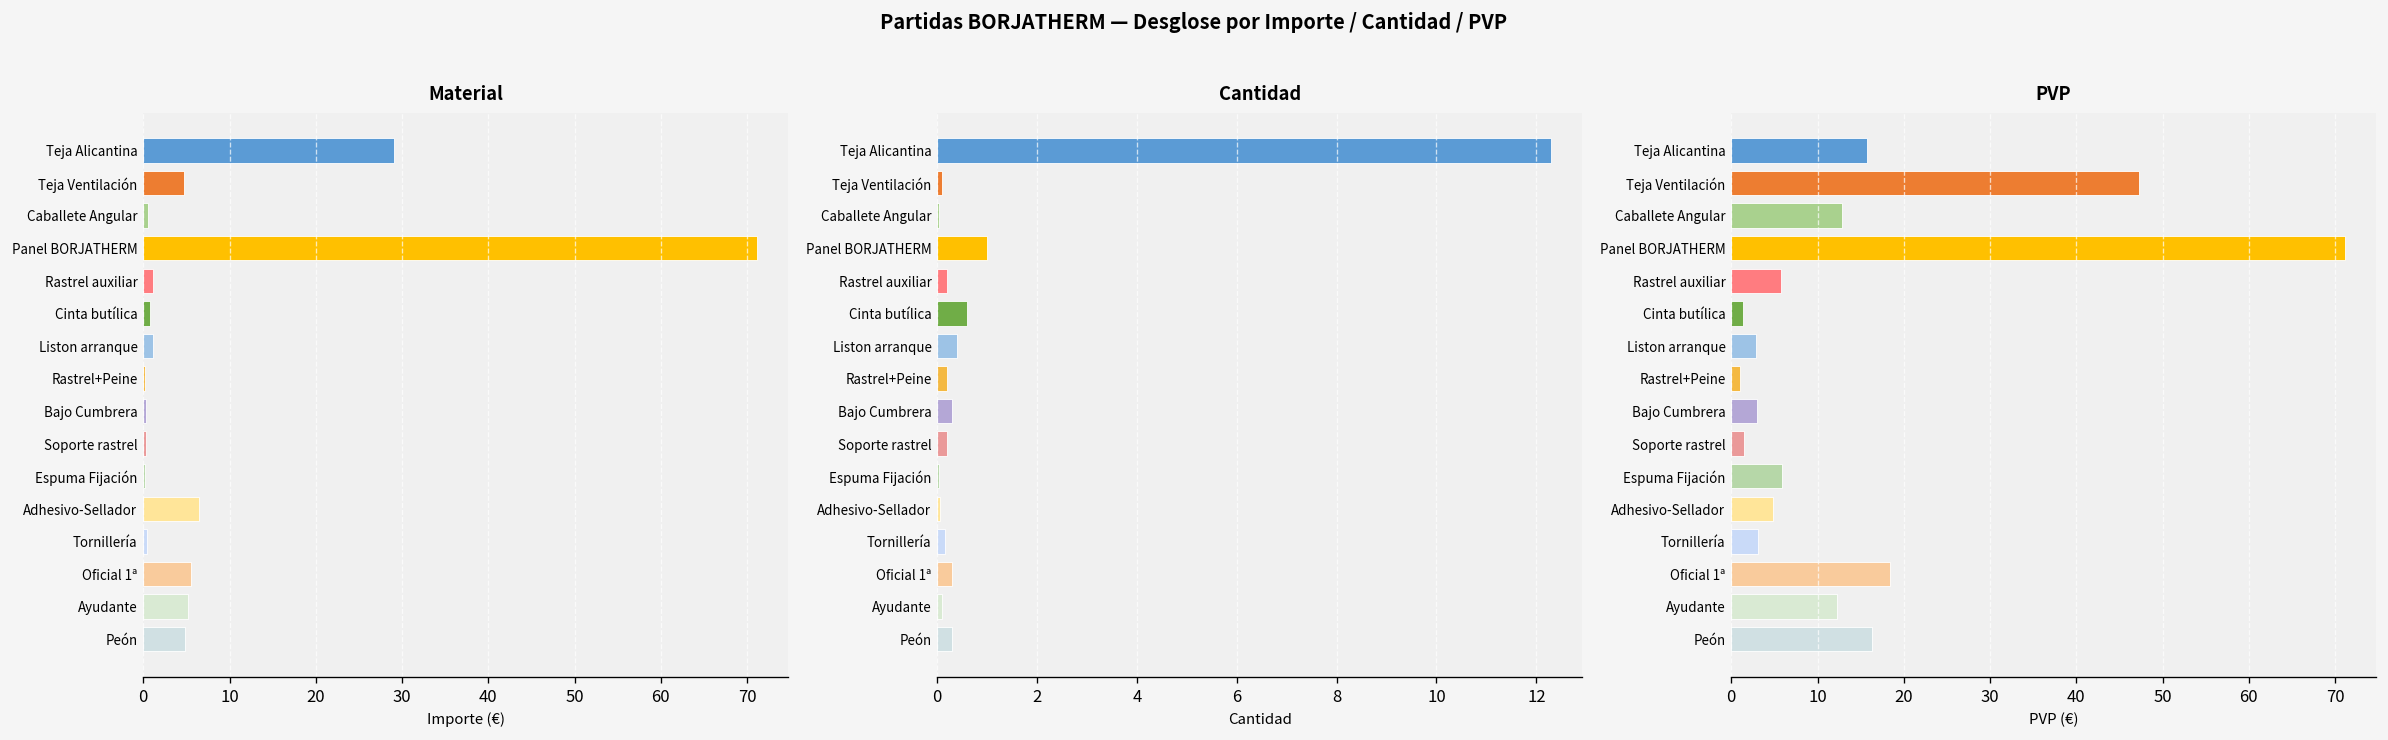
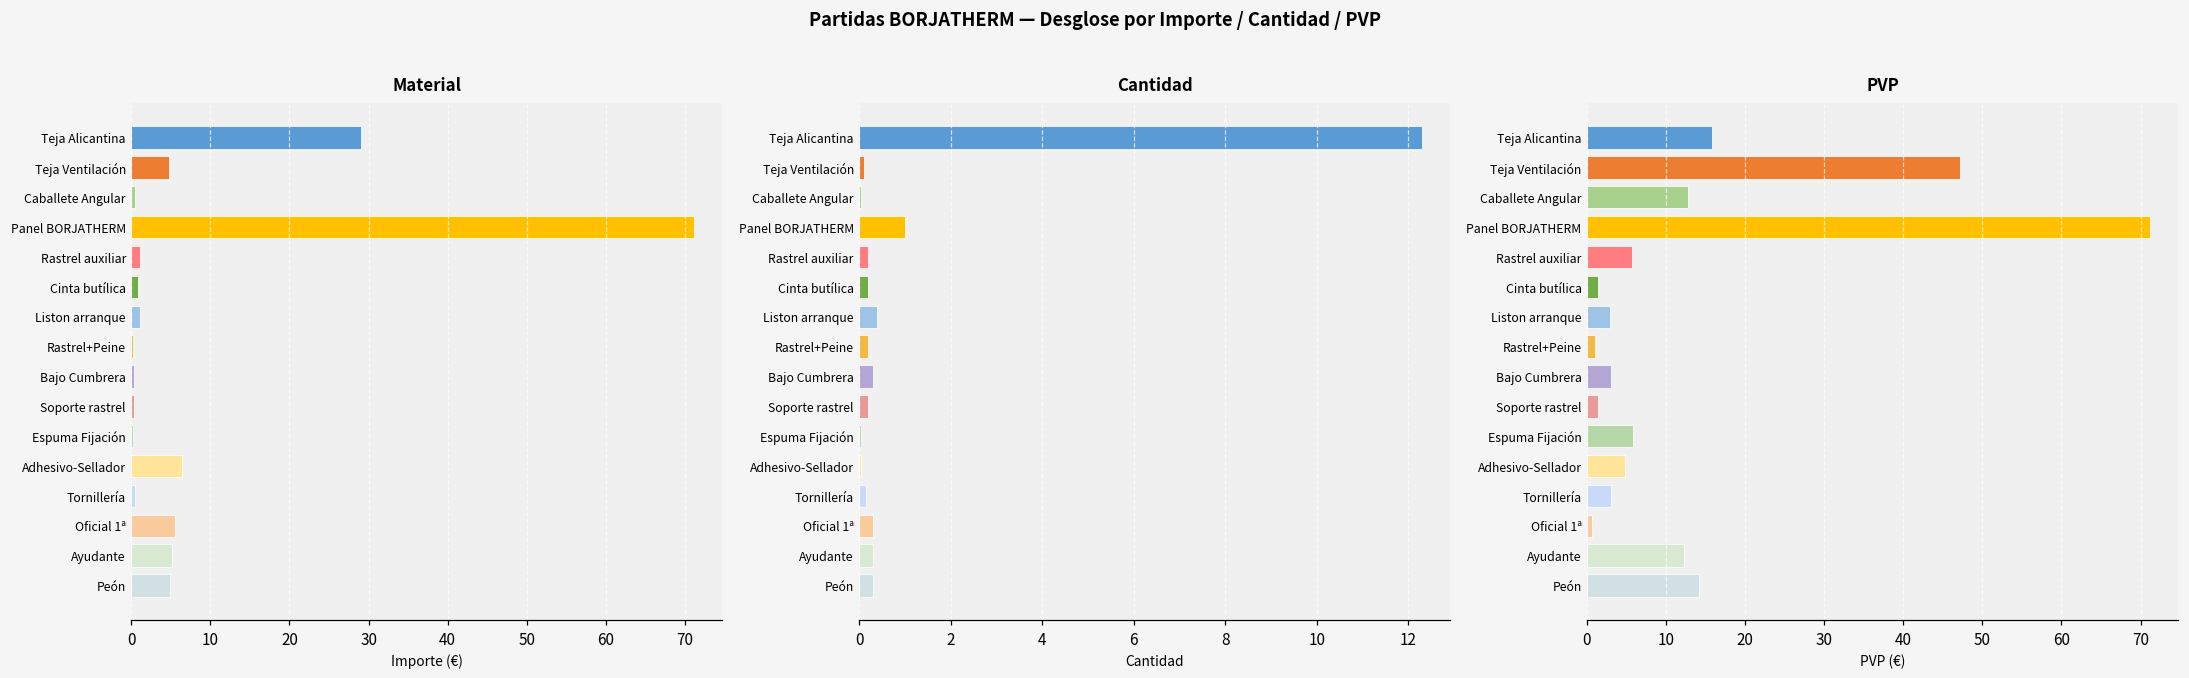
Cantidad, Cinta butílica: 0.6 -> 0.2
Cantidad, Ayudante: 0.1 -> 0.3
PVP, Oficial 1ª: 18 -> 1
PVP, Peón: 16 -> 14
